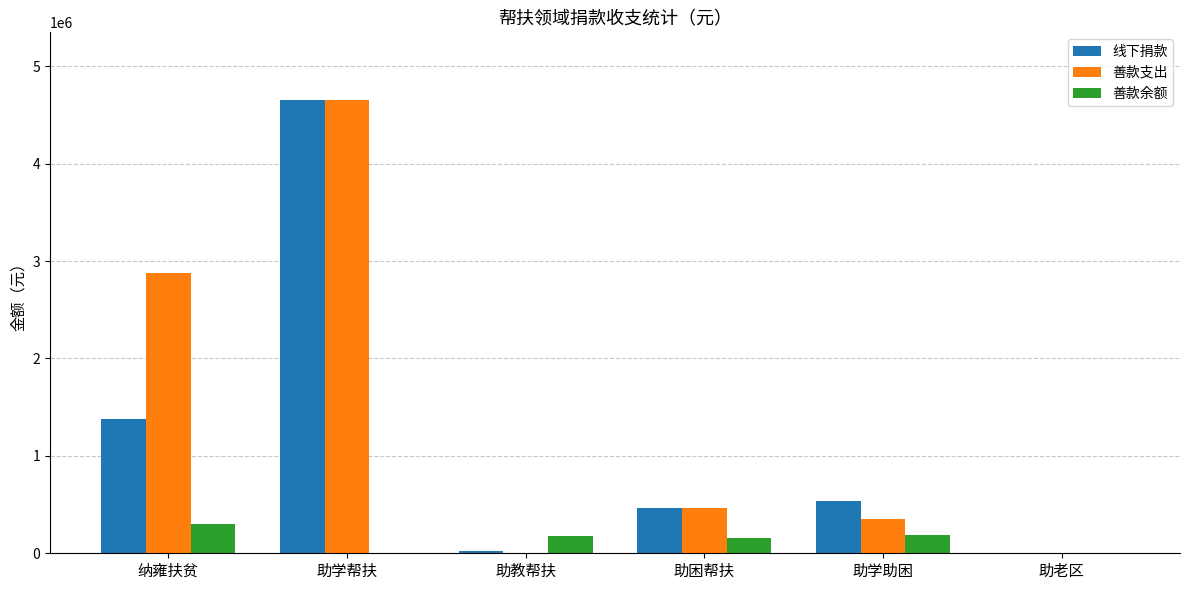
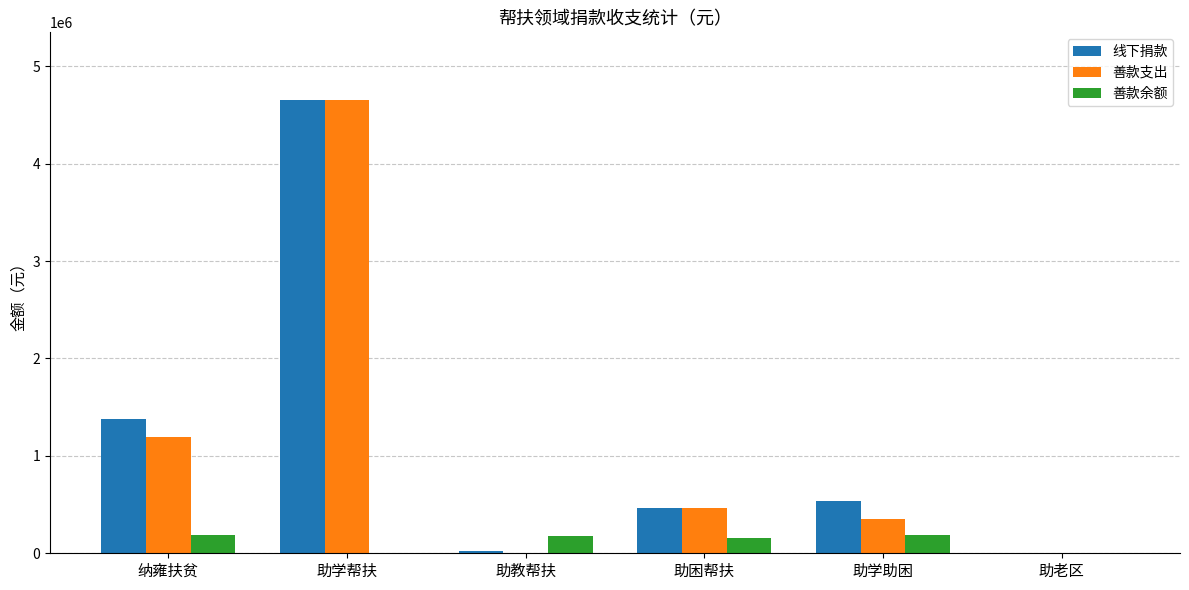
善款支出, 纳雍扶贫: 2900000 -> 1200000
善款余额, 纳雍扶贫: 300000 -> 200000
